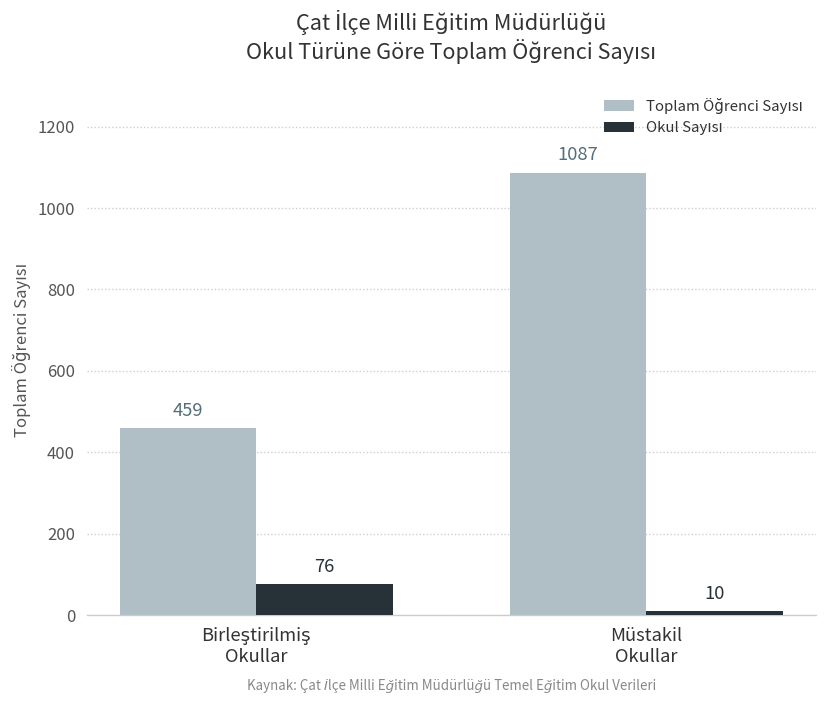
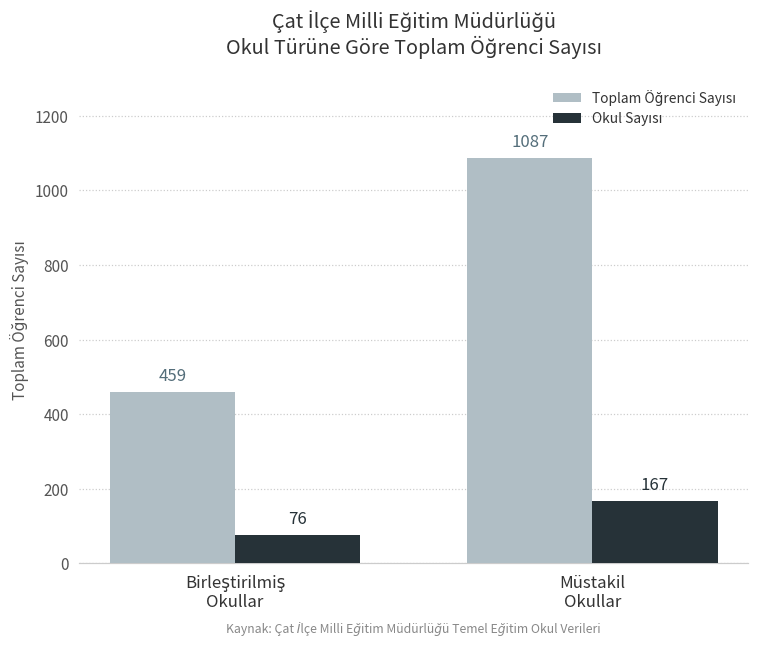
Okul Sayısı, Müstakil Okullar: 10 -> 167
